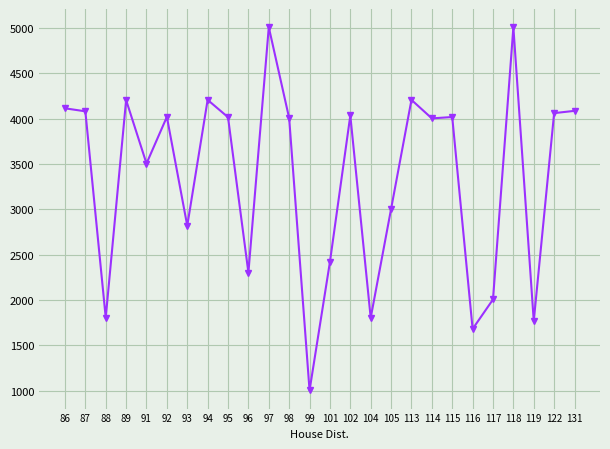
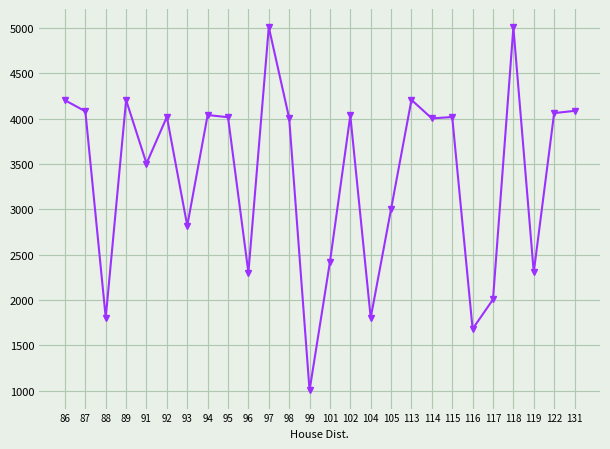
86: 4100 -> 4200
94: 4200 -> 4000
119: 1800 -> 2300
